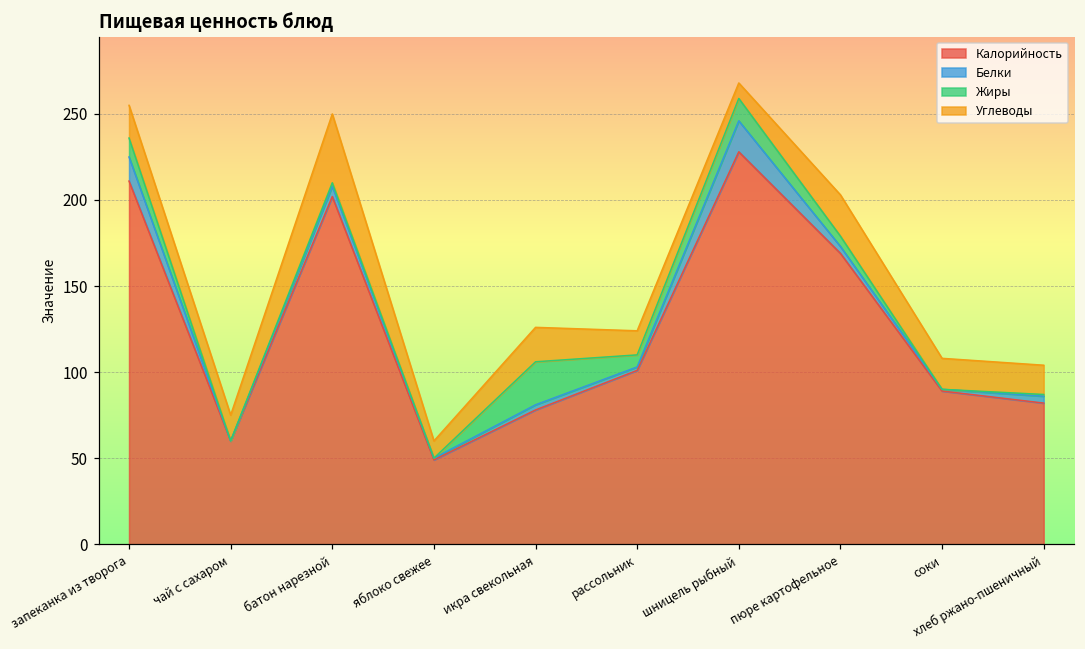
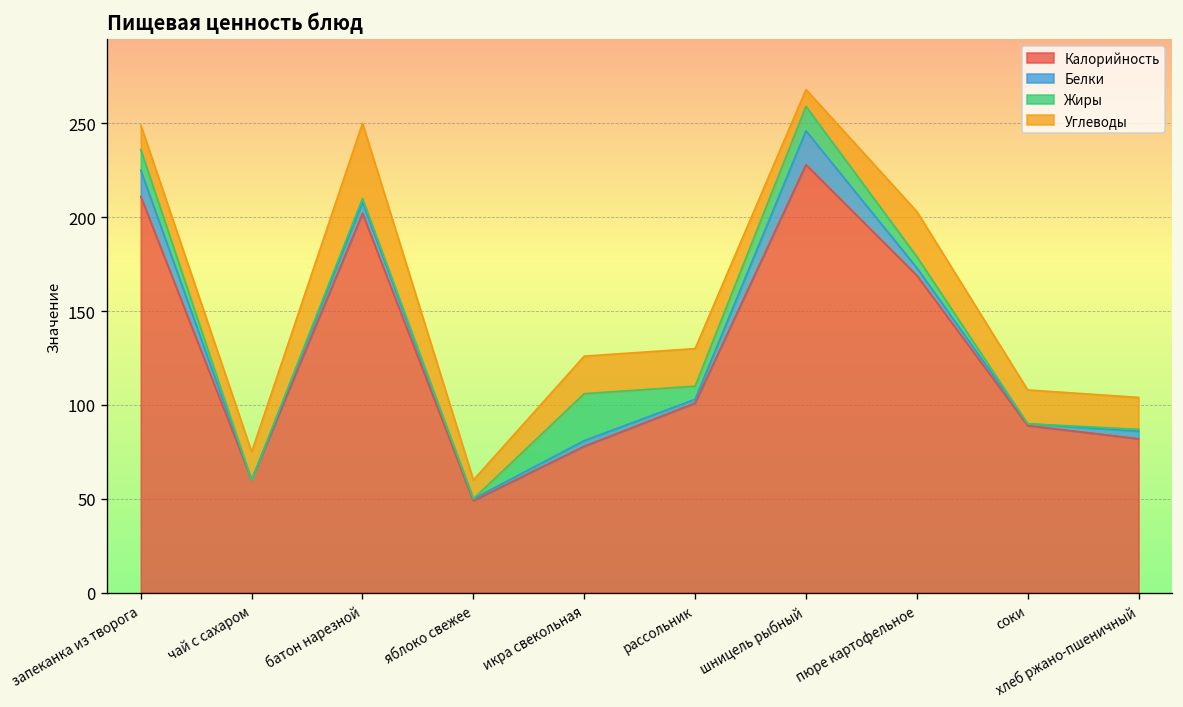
Углеводы, запеканка из творога: 19 -> 13
Углеводы, рассольник: 14 -> 20
